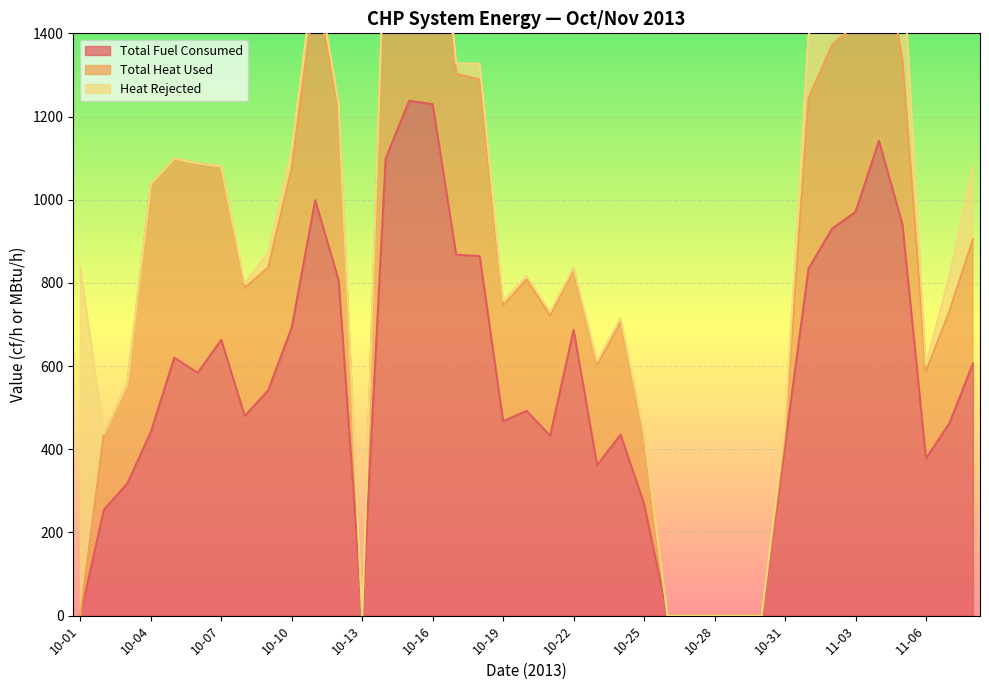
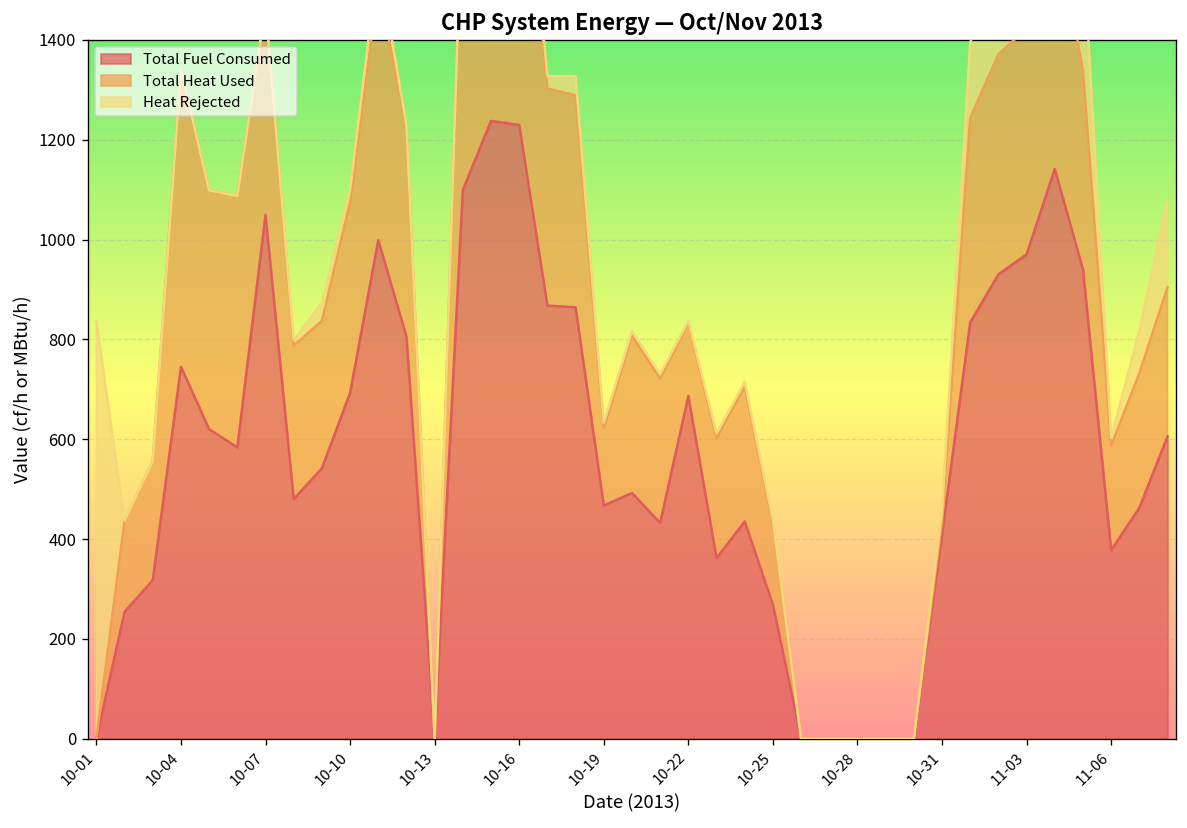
Total Fuel Consumed, 10-04: 440 -> 750
Total Fuel Consumed, 10-07: 660 -> 1050
Heat Rejected, 10-10: 50 -> 20
Total Heat Used, 10-19: 280 -> 150
